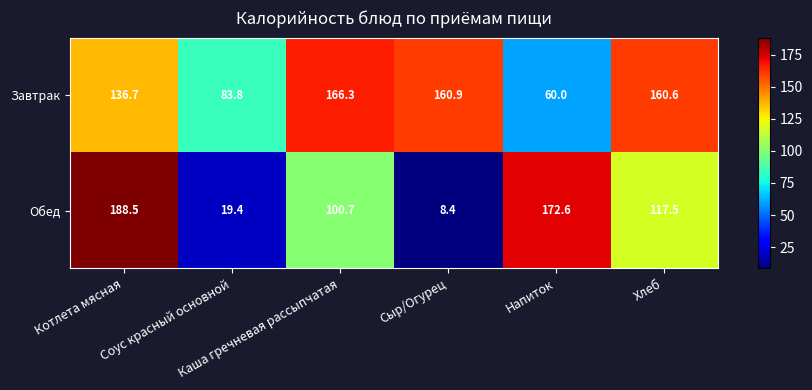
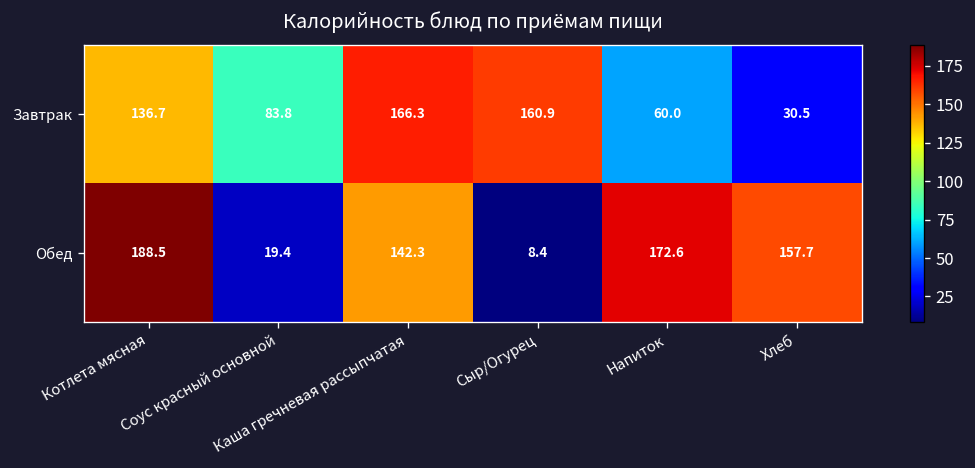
Завтрак, Хлеб: 160.6 -> 30.5
Обед, Каша гречневая рассыпчатая: 100.7 -> 142.3
Обед, Хлеб: 117.5 -> 157.7
